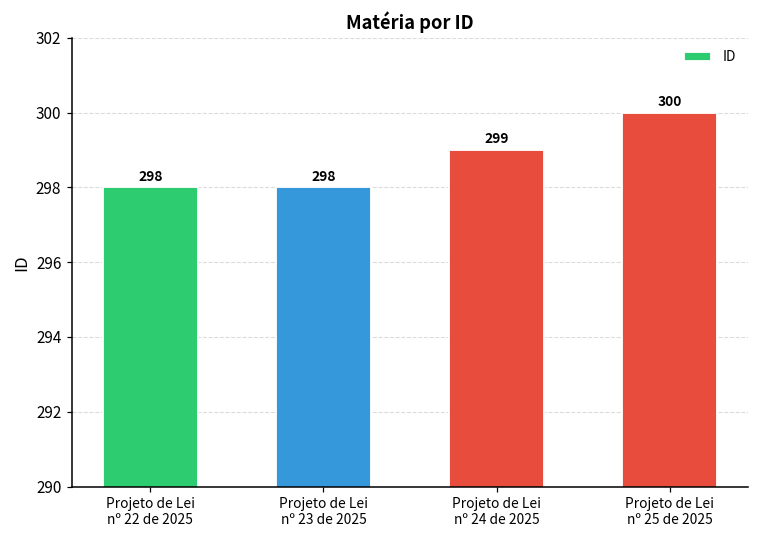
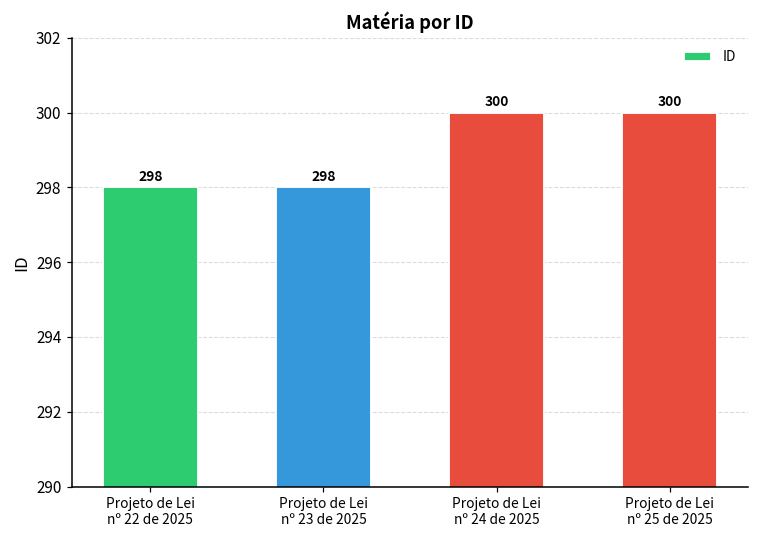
Projeto de Lei nº 24 de 2025: 299 -> 300
